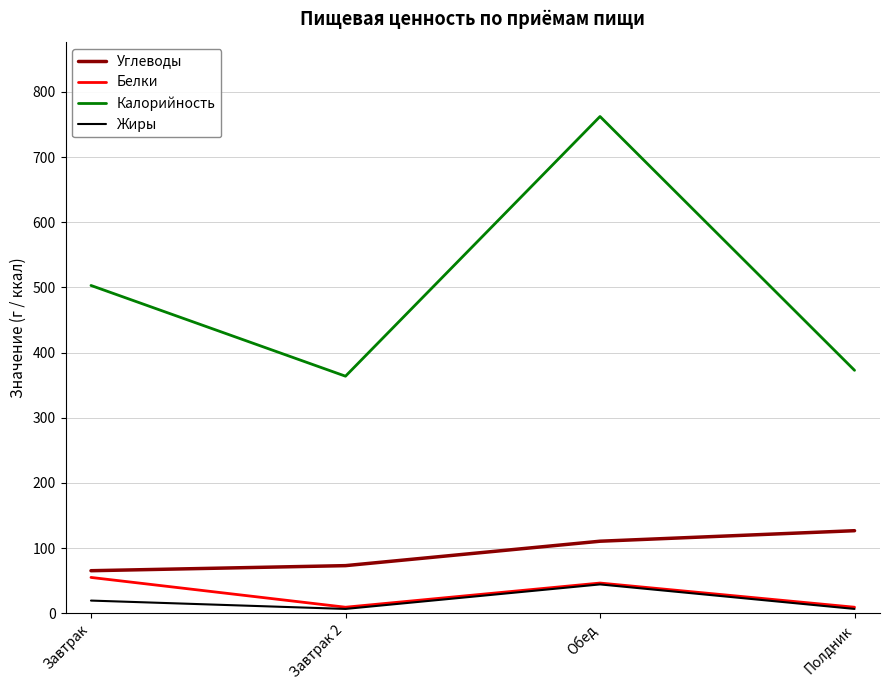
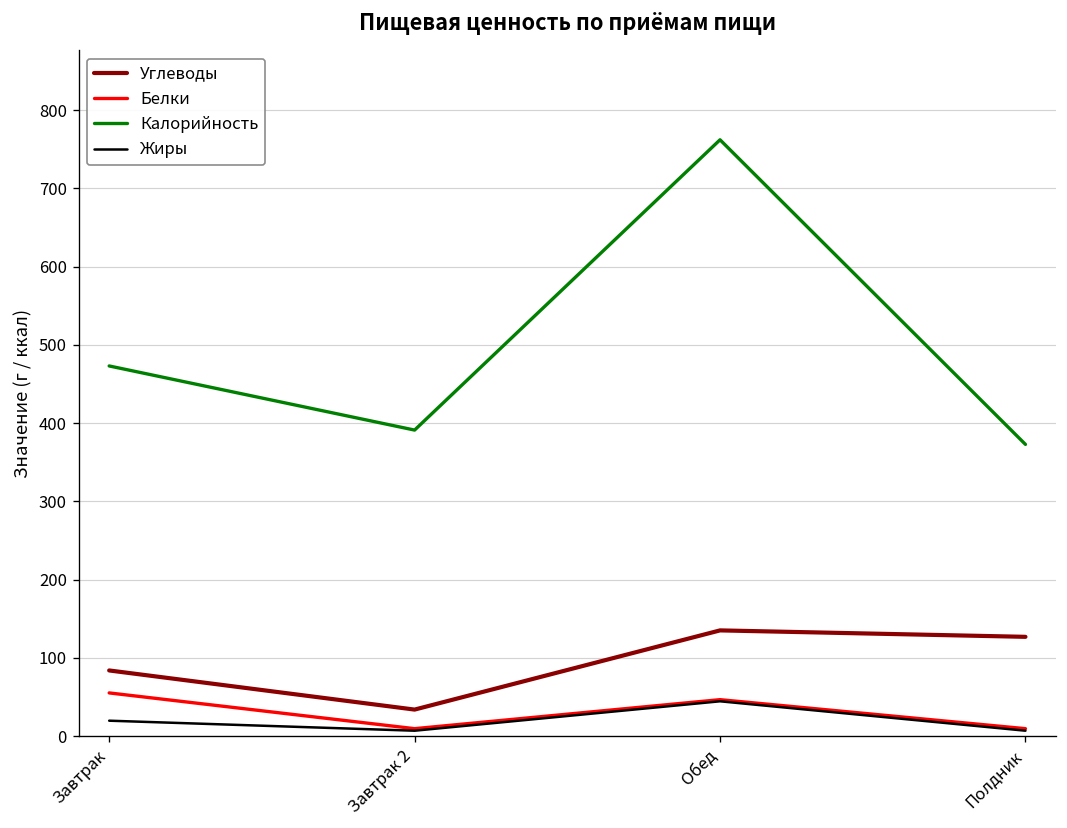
Углеводы, Завтрак: 70 -> 80
Калорийность, Завтрак: 500 -> 470
Углеводы, Завтрак 2: 70 -> 30
Калорийность, Завтрак 2: 360 -> 390
Углеводы, Обед: 110 -> 140
